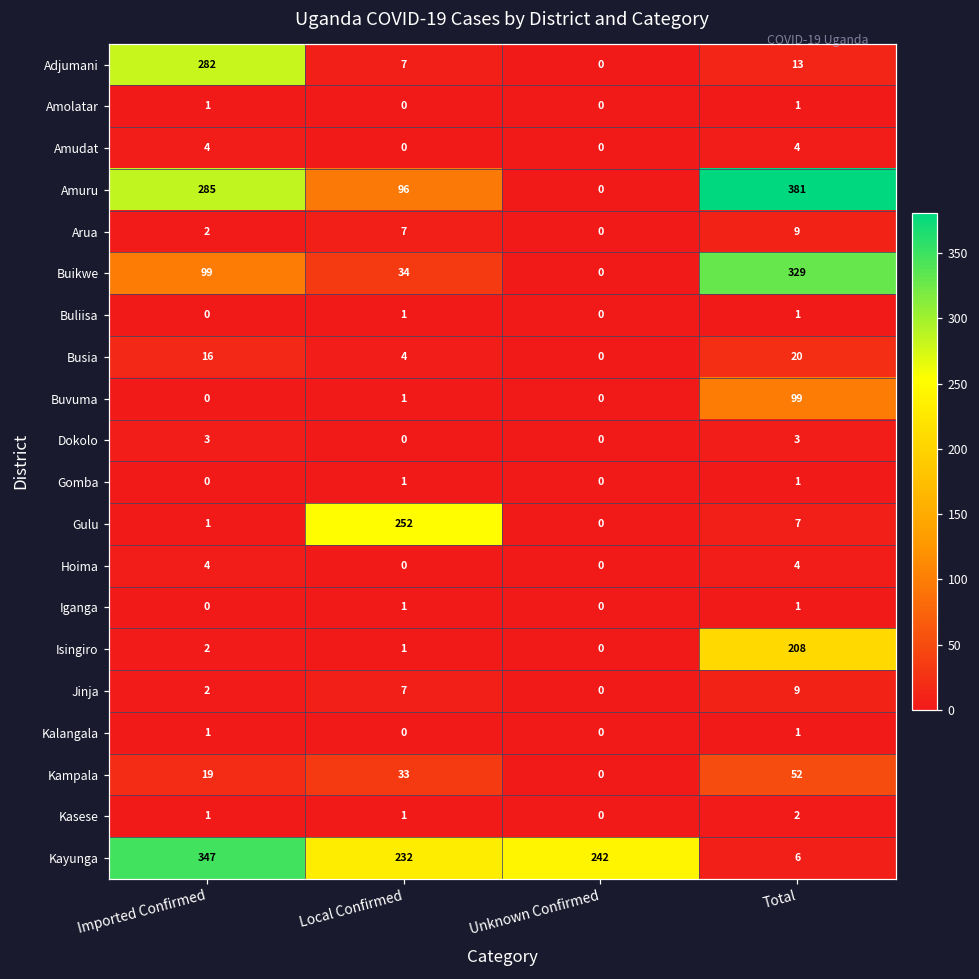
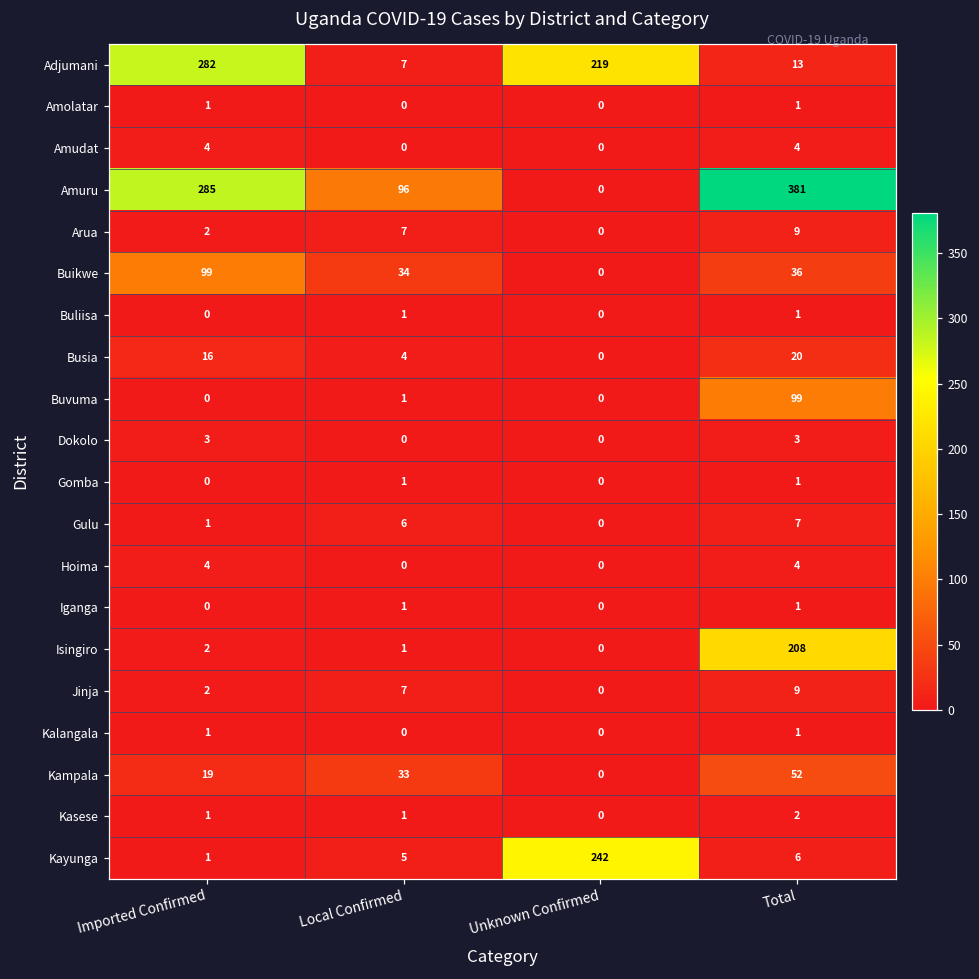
Adjumani, Unknown Confirmed: 0 -> 219
Buikwe, Total: 329 -> 36
Gulu, Local Confirmed: 252 -> 6
Kayunga, Imported Confirmed: 347 -> 1
Kayunga, Local Confirmed: 232 -> 5
